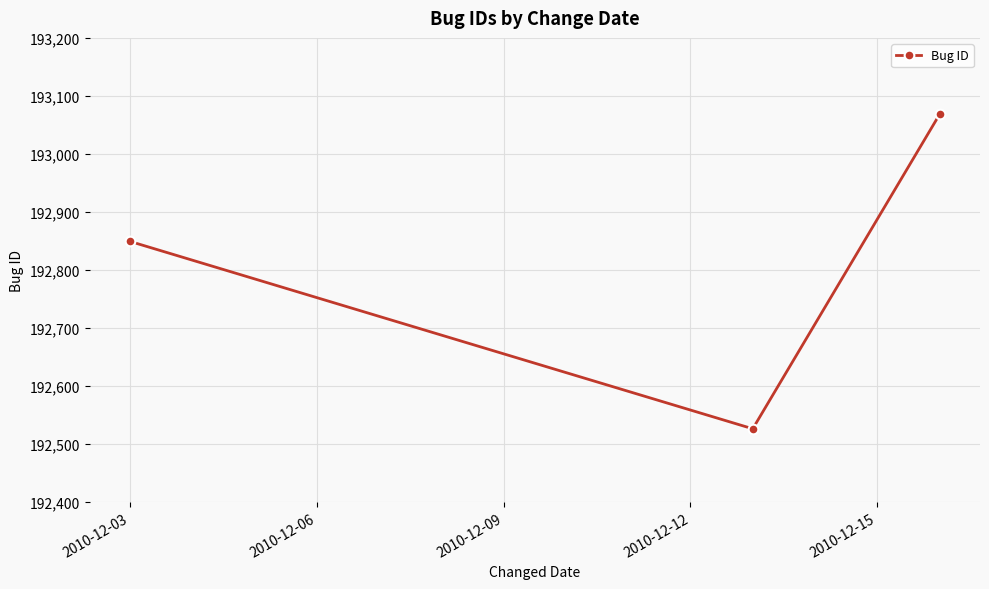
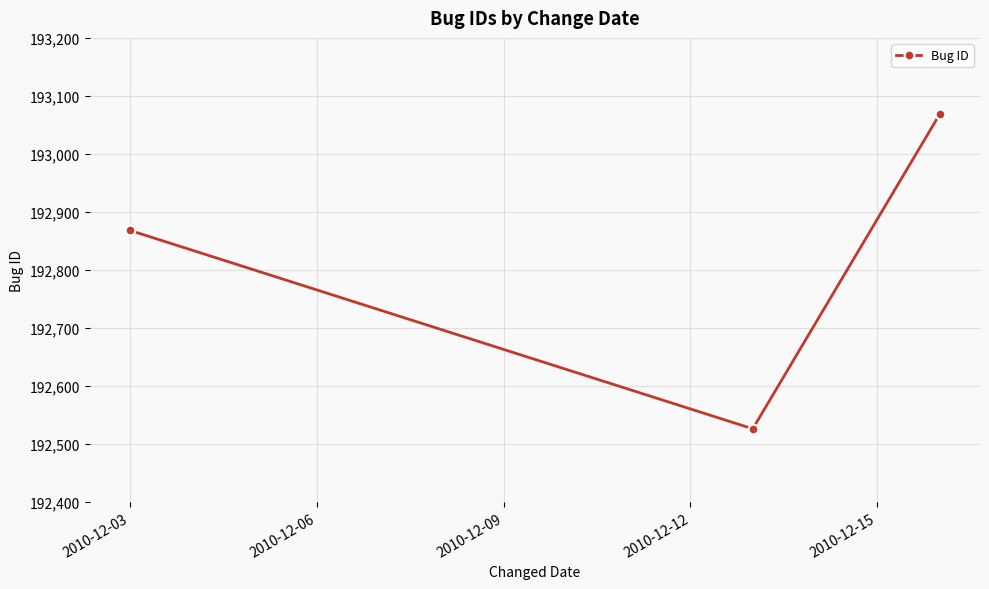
2010-12-03: 192,850 -> 192,870
